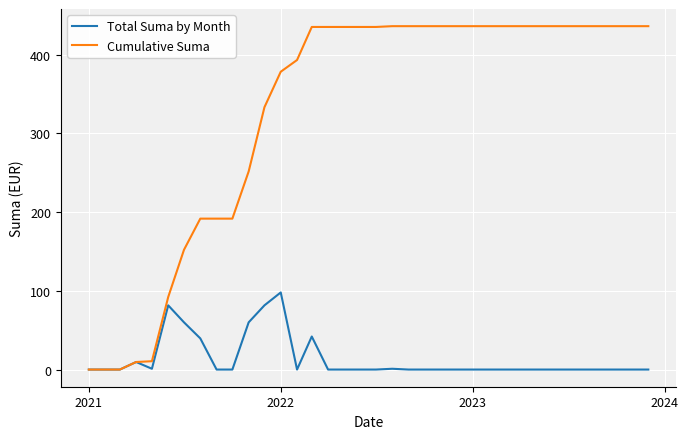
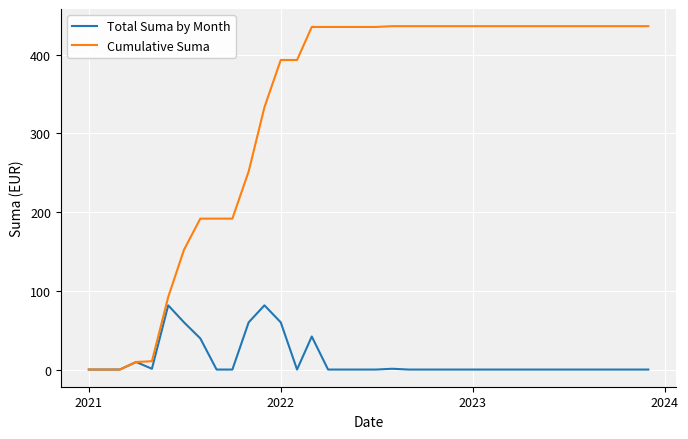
Total Suma by Month, 2022: 100 -> 60
Cumulative Suma, 2022: 380 -> 390
